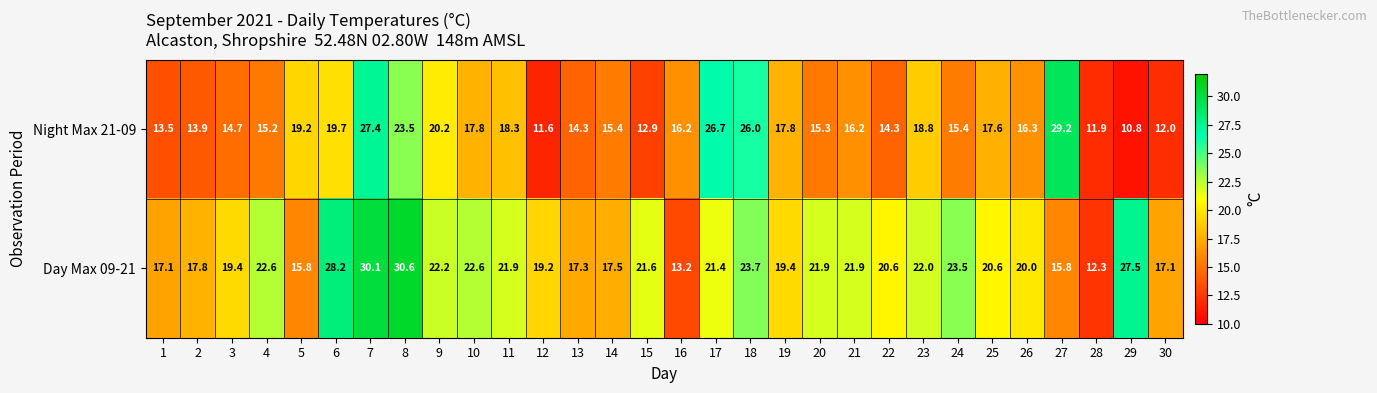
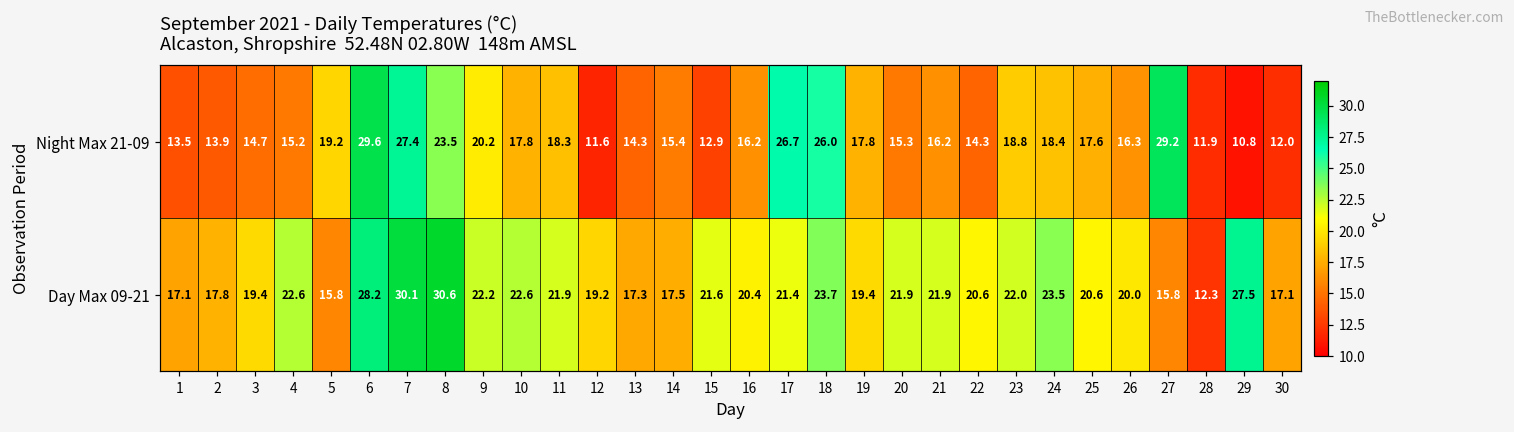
Night Max 21-09, 6: 19.7 -> 29.6
Night Max 21-09, 24: 15.4 -> 18.4
Day Max 09-21, 16: 13.2 -> 20.4
